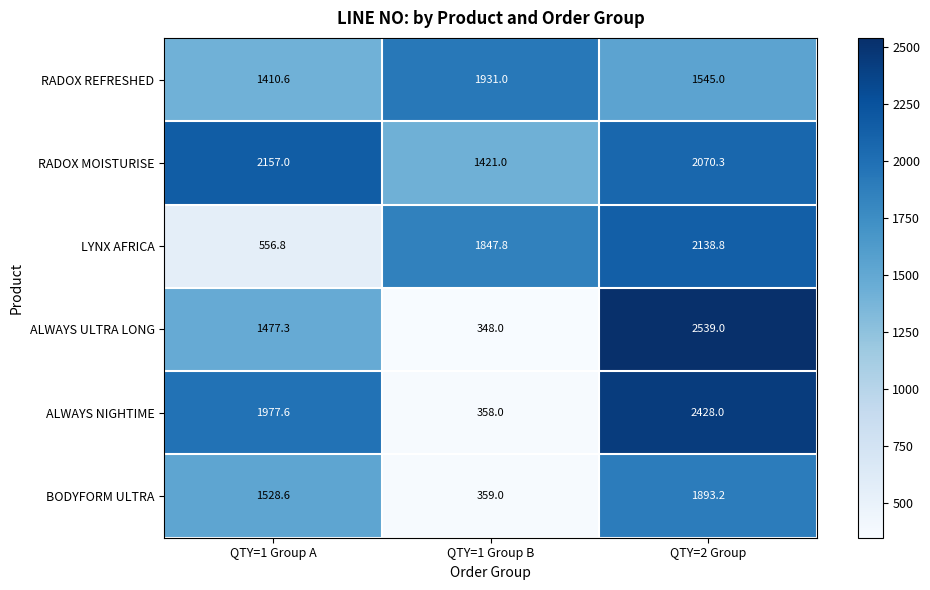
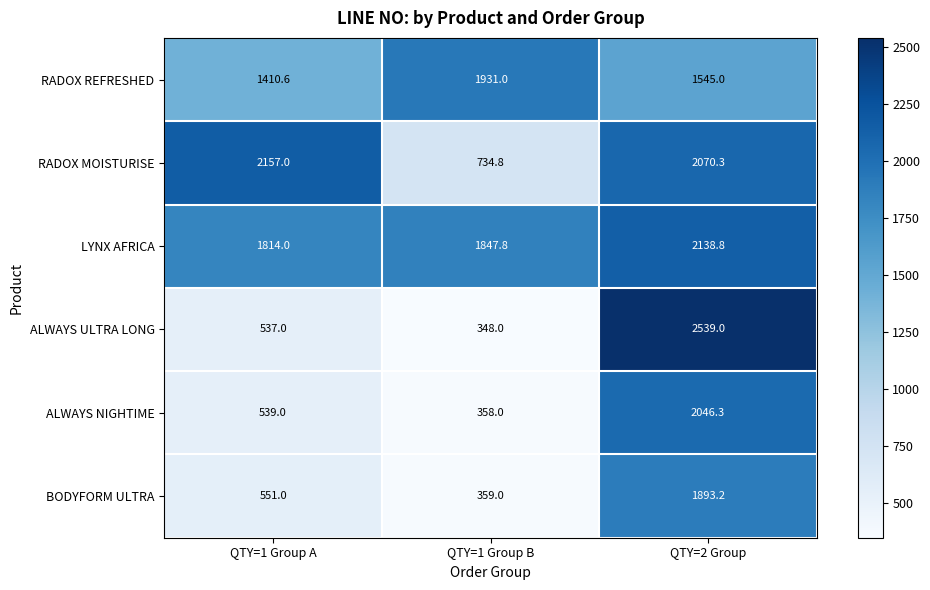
RADOX MOISTURISE, QTY=1 Group B: 1421.0 -> 734.8
LYNX AFRICA, QTY=1 Group A: 556.8 -> 1814.0
ALWAYS ULTRA LONG, QTY=1 Group A: 1477.3 -> 537.0
ALWAYS NIGHTIME, QTY=1 Group A: 1977.6 -> 539.0
ALWAYS NIGHTIME, QTY=2 Group: 2428.0 -> 2046.3
BODYFORM ULTRA, QTY=1 Group A: 1528.6 -> 551.0
